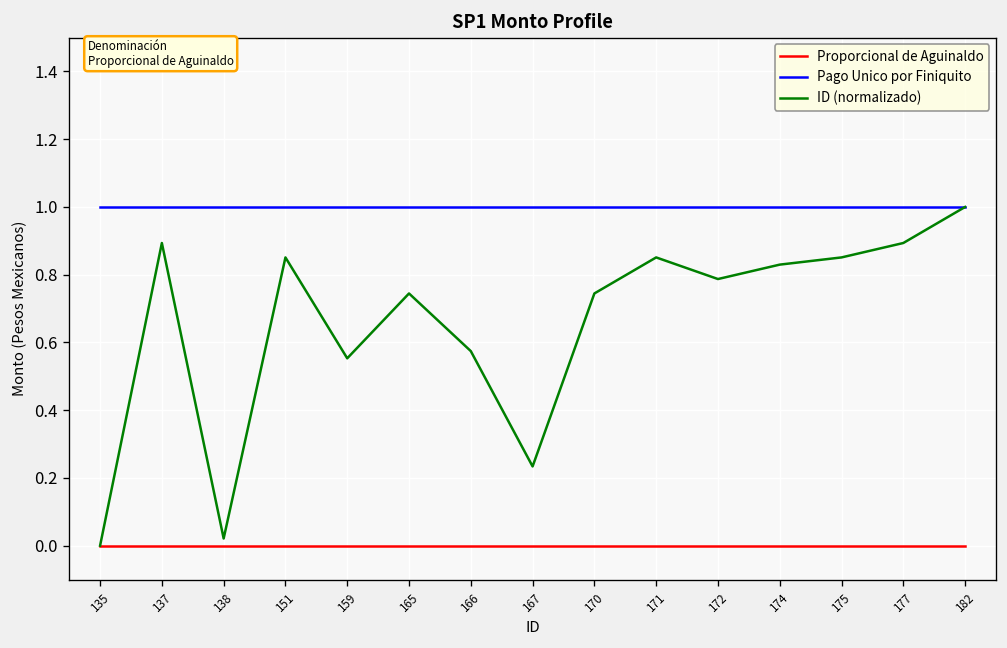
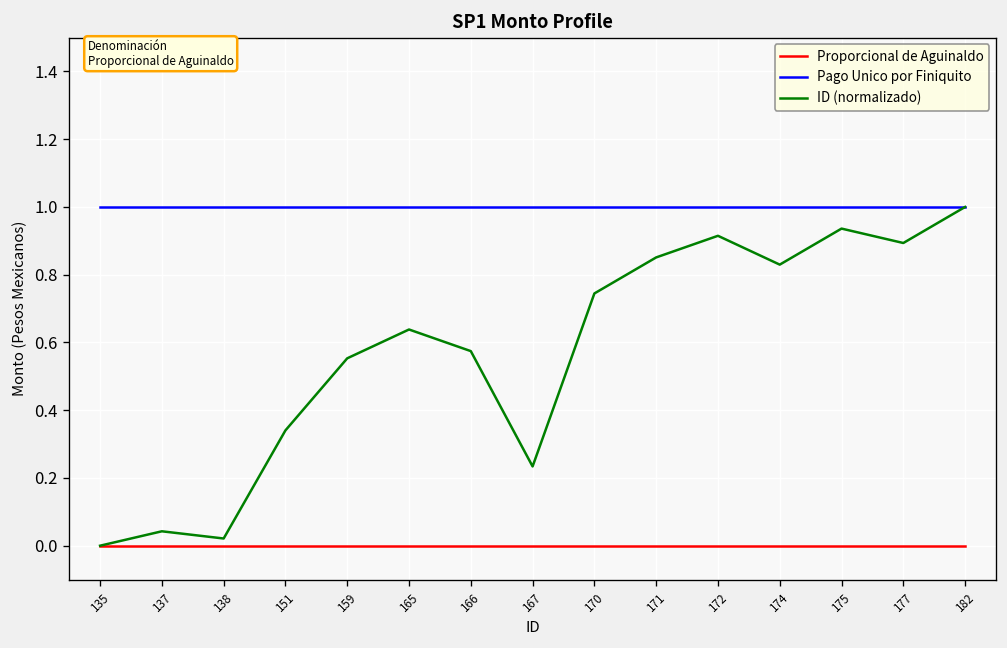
ID (normalizado), 137: 0.89 -> 0.04
ID (normalizado), 151: 0.85 -> 0.34
ID (normalizado), 165: 0.74 -> 0.64
ID (normalizado), 172: 0.79 -> 0.91
ID (normalizado), 175: 0.85 -> 0.94
